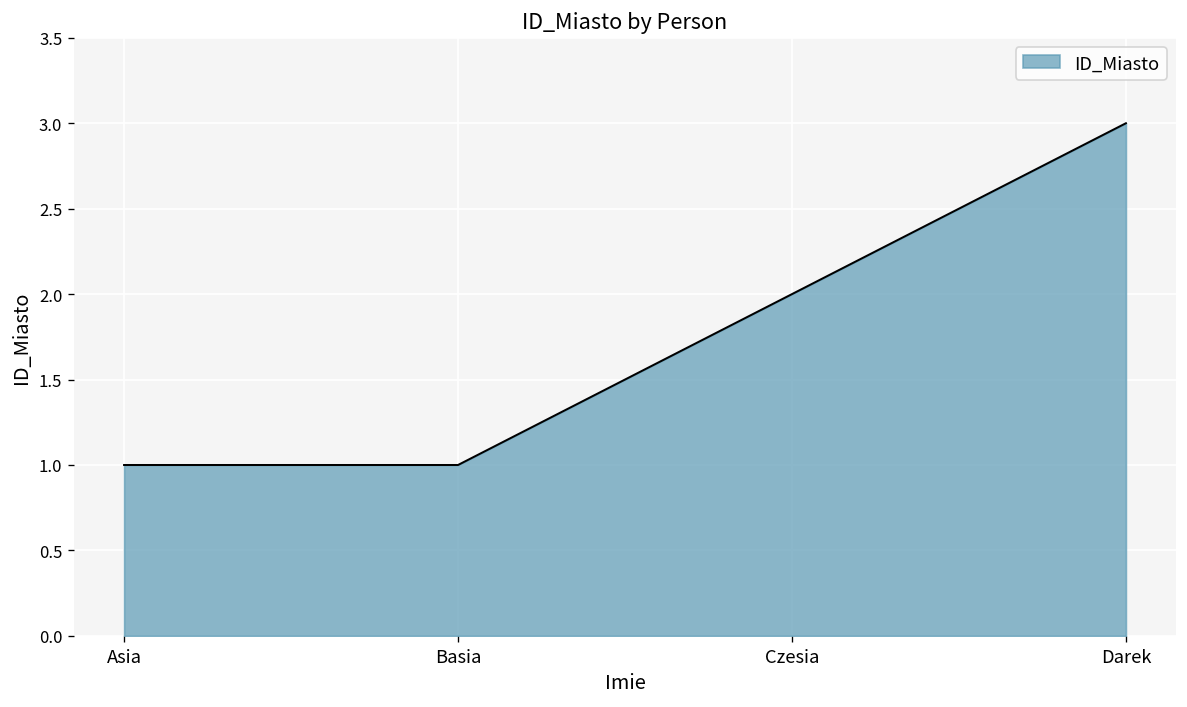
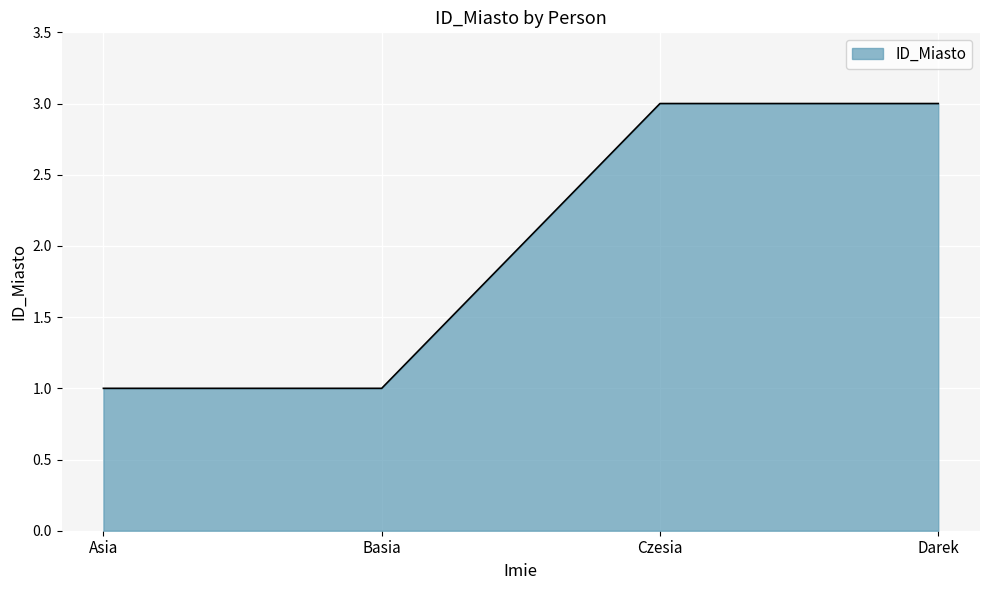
Czesia: 2 -> 3
